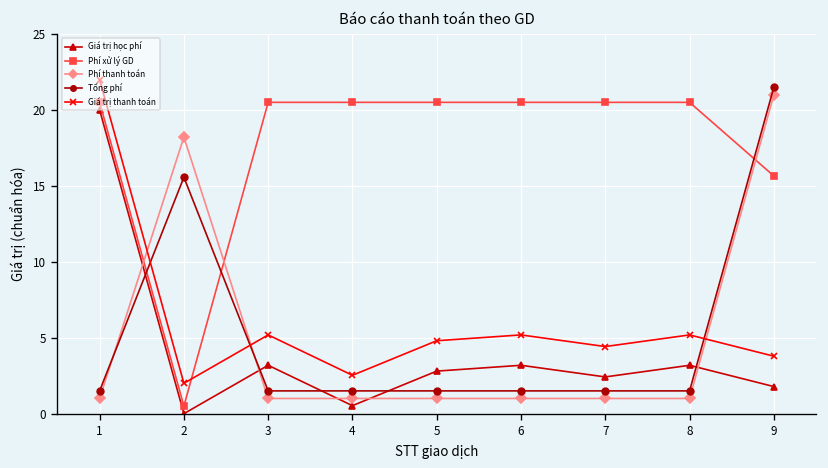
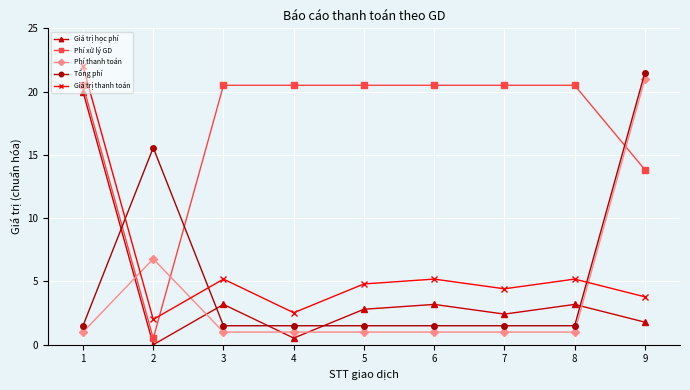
Phí thanh toán, 2: 18.2 -> 6.8
Phí xử lý GD, 9: 15.7 -> 13.8
